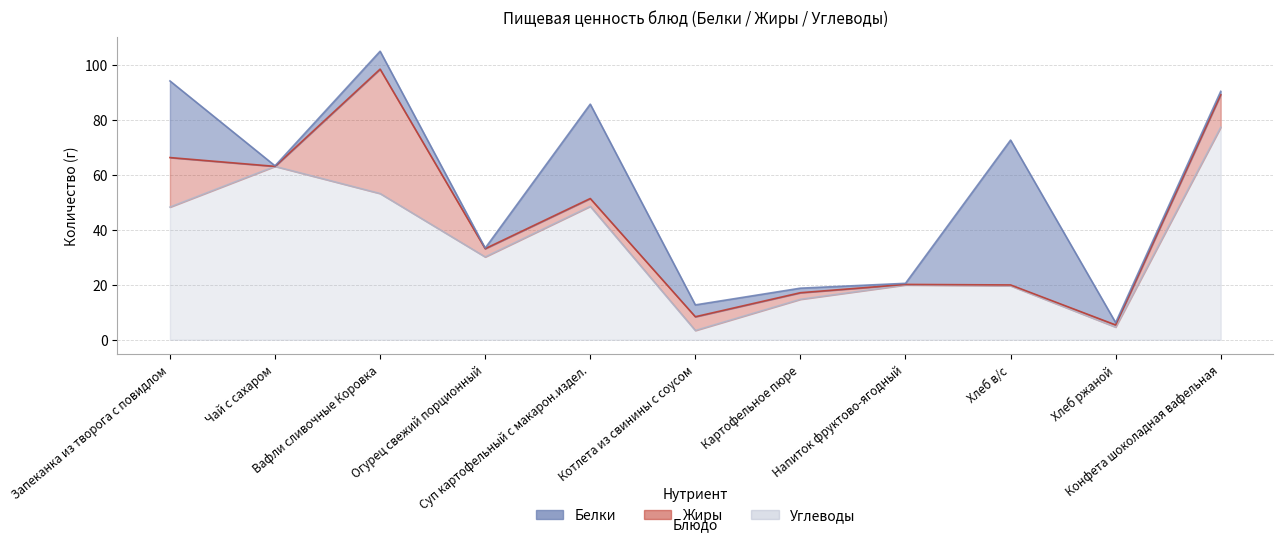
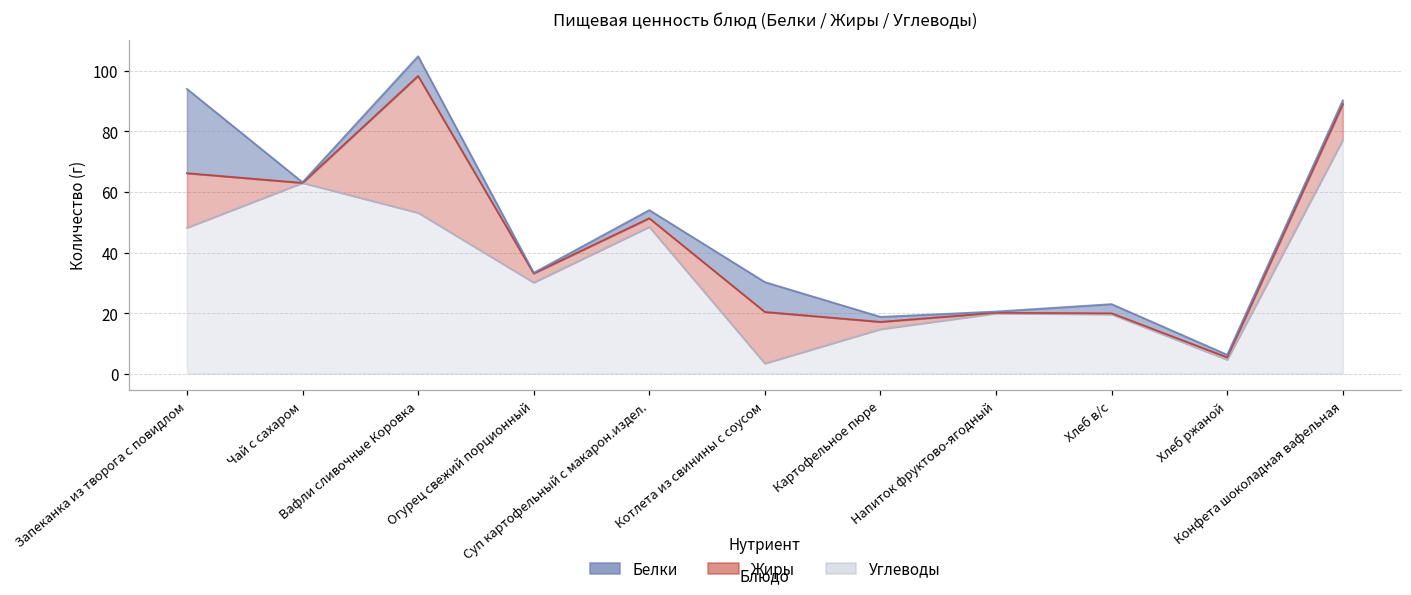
Белки, Суп картофельный с макарон.издел.: 34 -> 3
Жиры, Котлета из свинины с соусом: 5 -> 17
Белки, Котлета из свинины с соусом: 4 -> 10
Белки, Хлеб в/с: 53 -> 3
